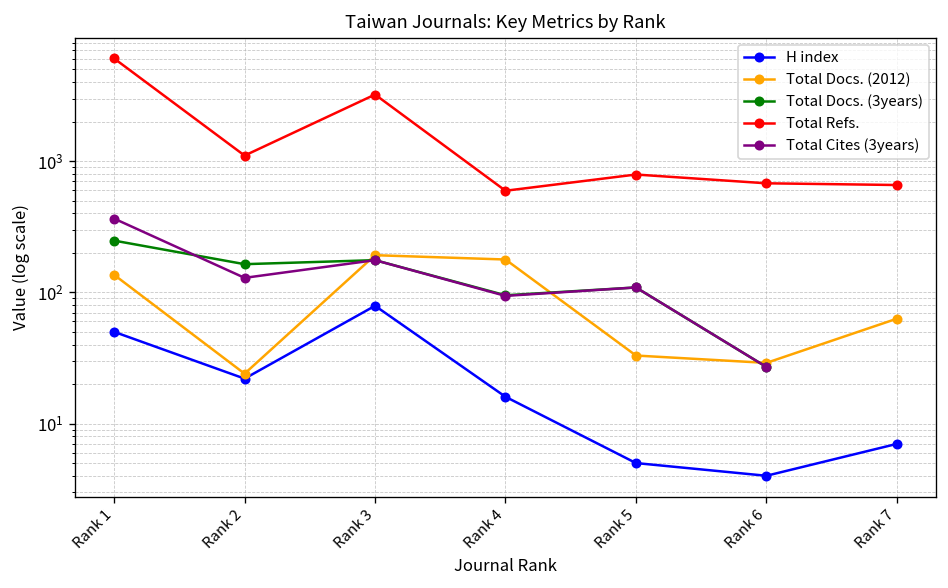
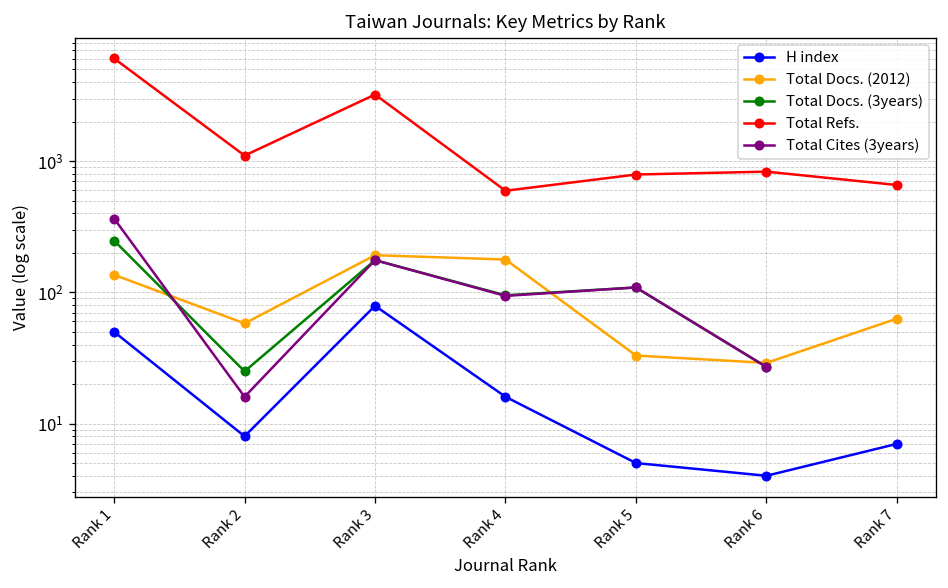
H index, Rank 2: 22 -> 8
Total Docs. (2012), Rank 2: 24 -> 60
Total Docs. (3years), Rank 2: 160 -> 25
Total Cites (3years), Rank 2: 130 -> 16
Total Refs., Rank 6: 700 -> 800
